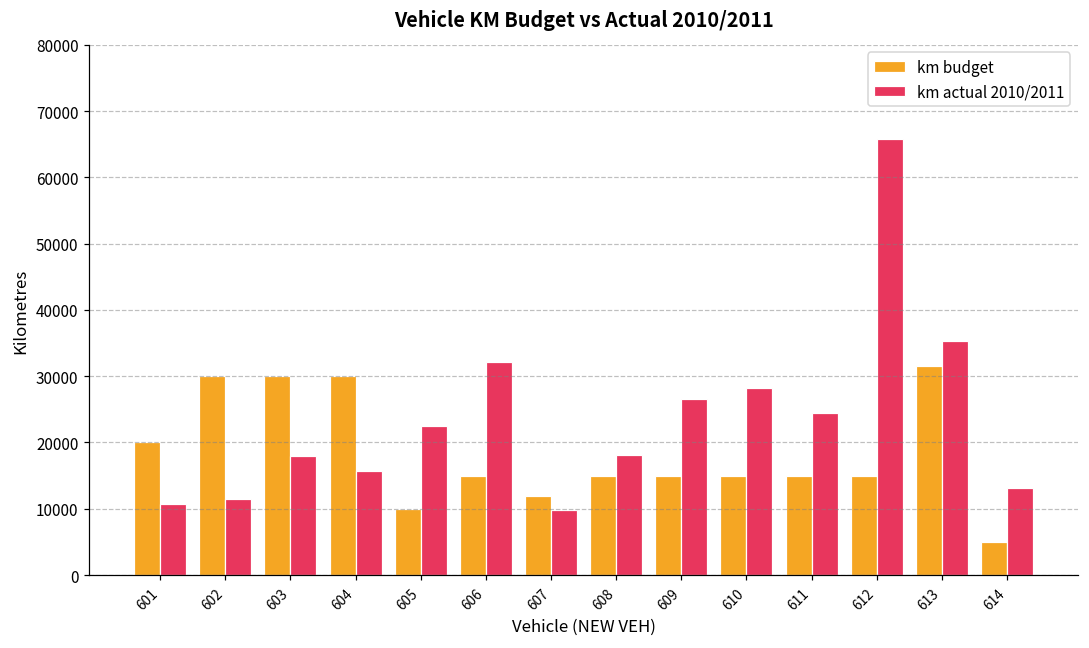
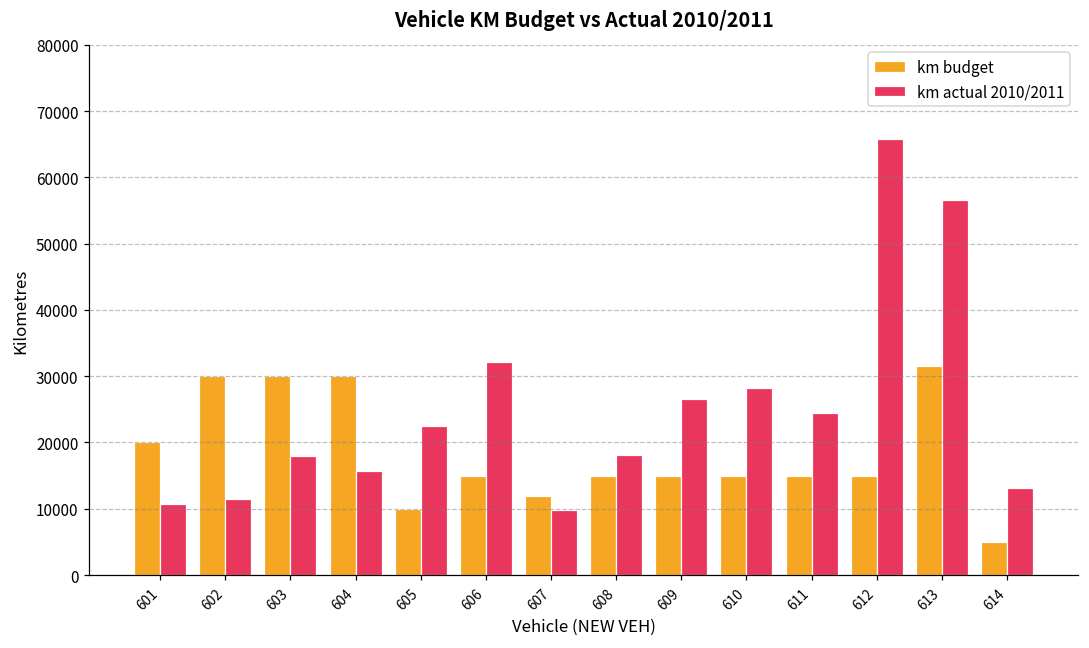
km actual 2010/2011, 613: 35000 -> 57000
